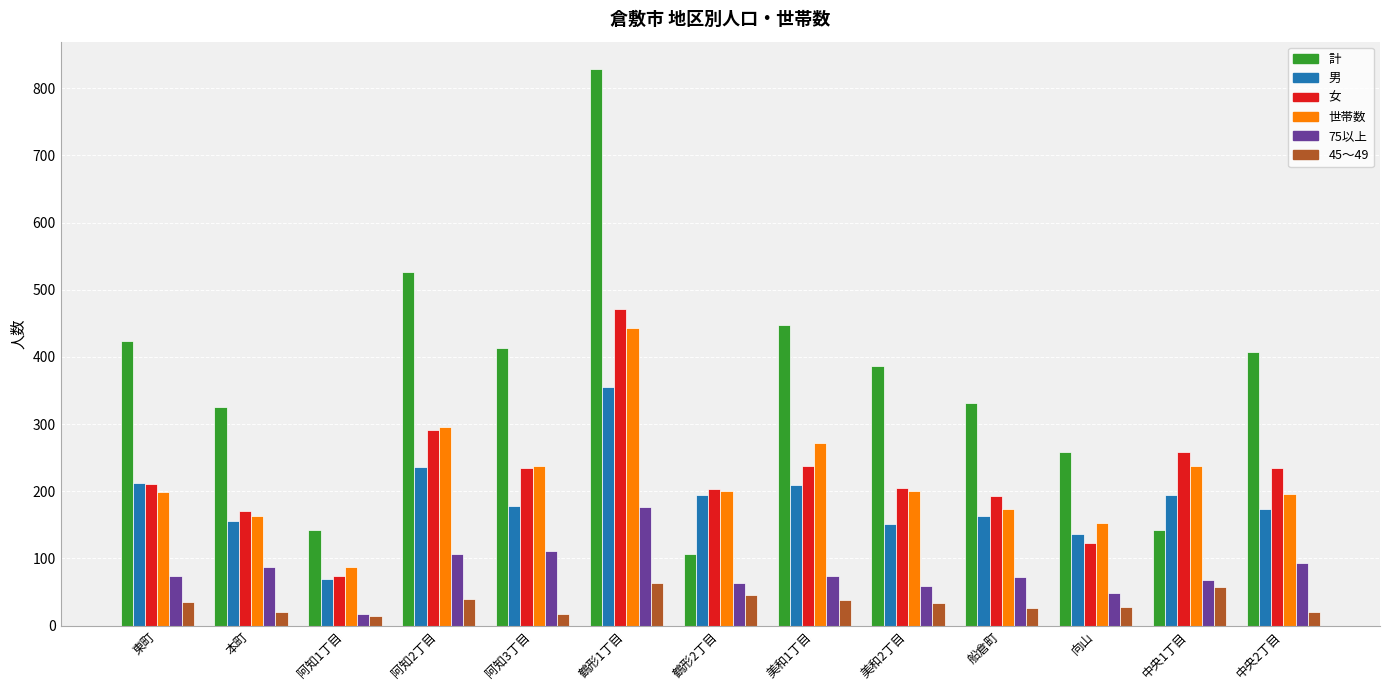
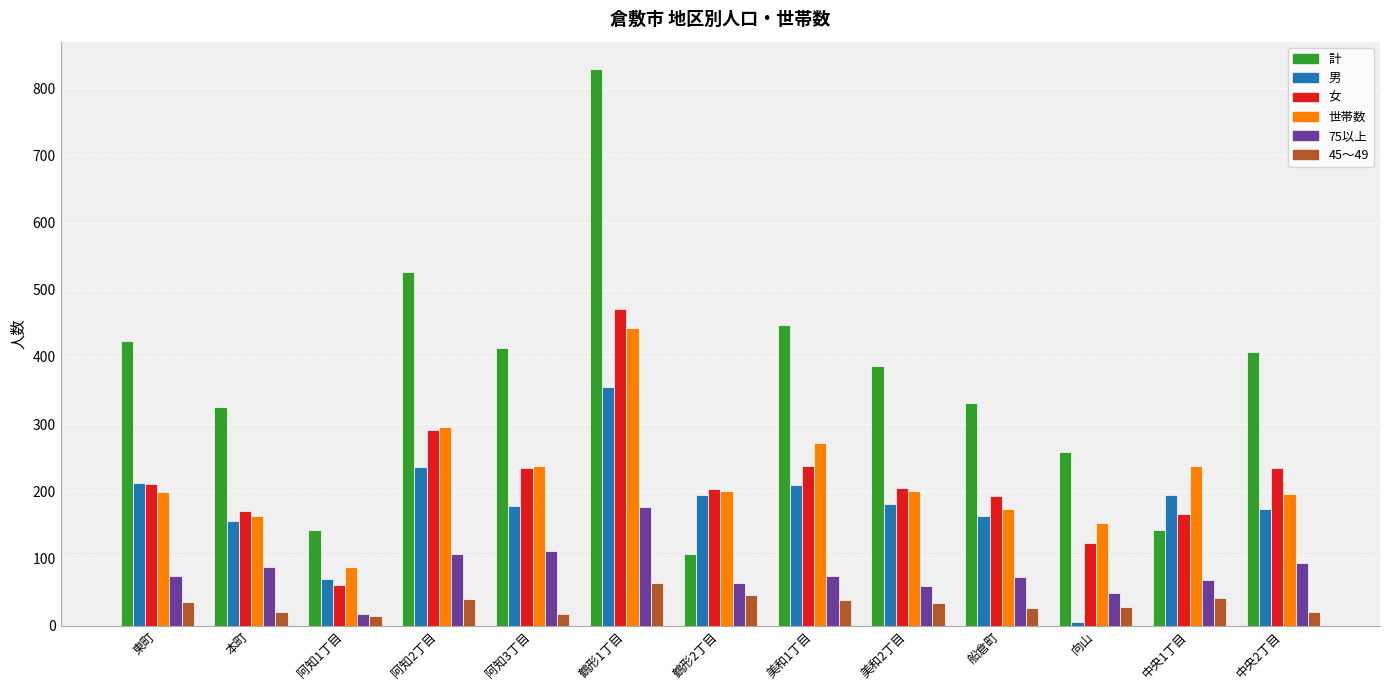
女, 阿知1丁目: 70 -> 60
男, 美和2丁目: 150 -> 180
男, 向山: 140 -> 10
女, 中央1丁目: 260 -> 170
45～49, 中央1丁目: 60 -> 40
